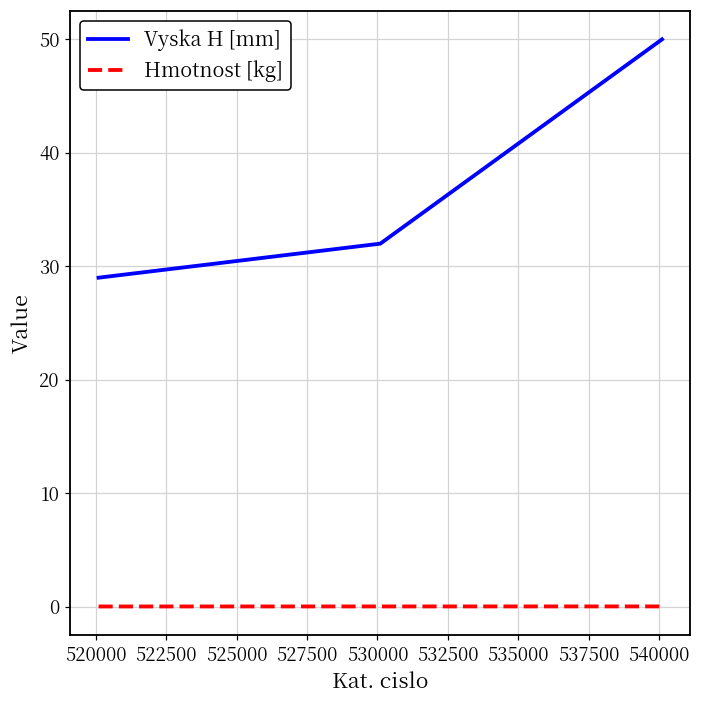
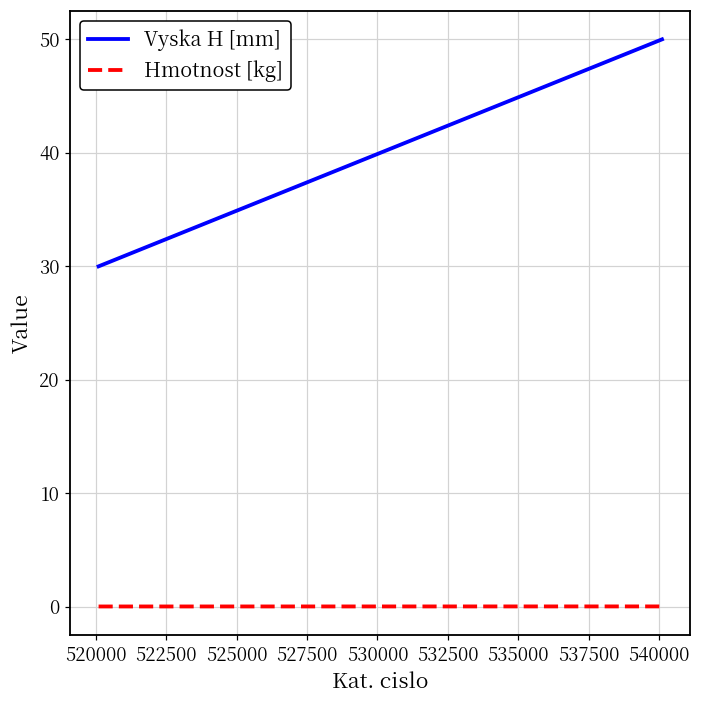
Vyska H [mm], 520000: 29 -> 30
Vyska H [mm], 530000: 32 -> 40
